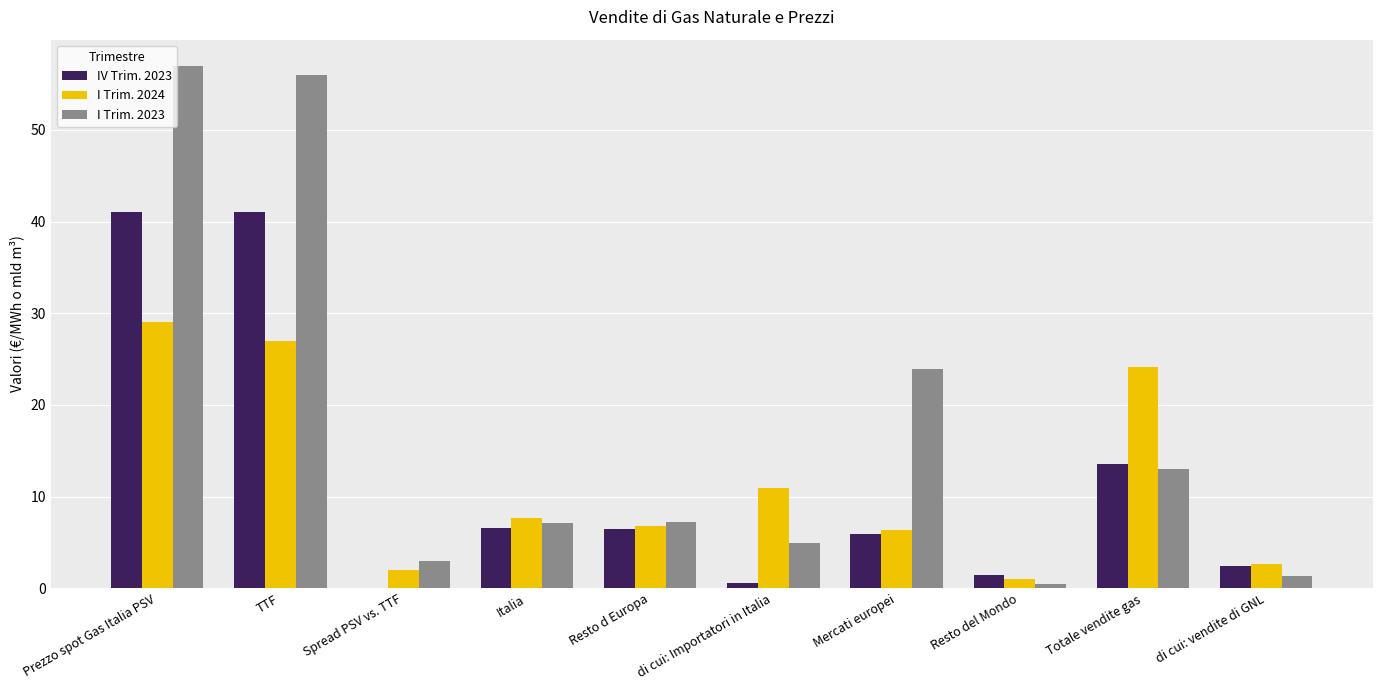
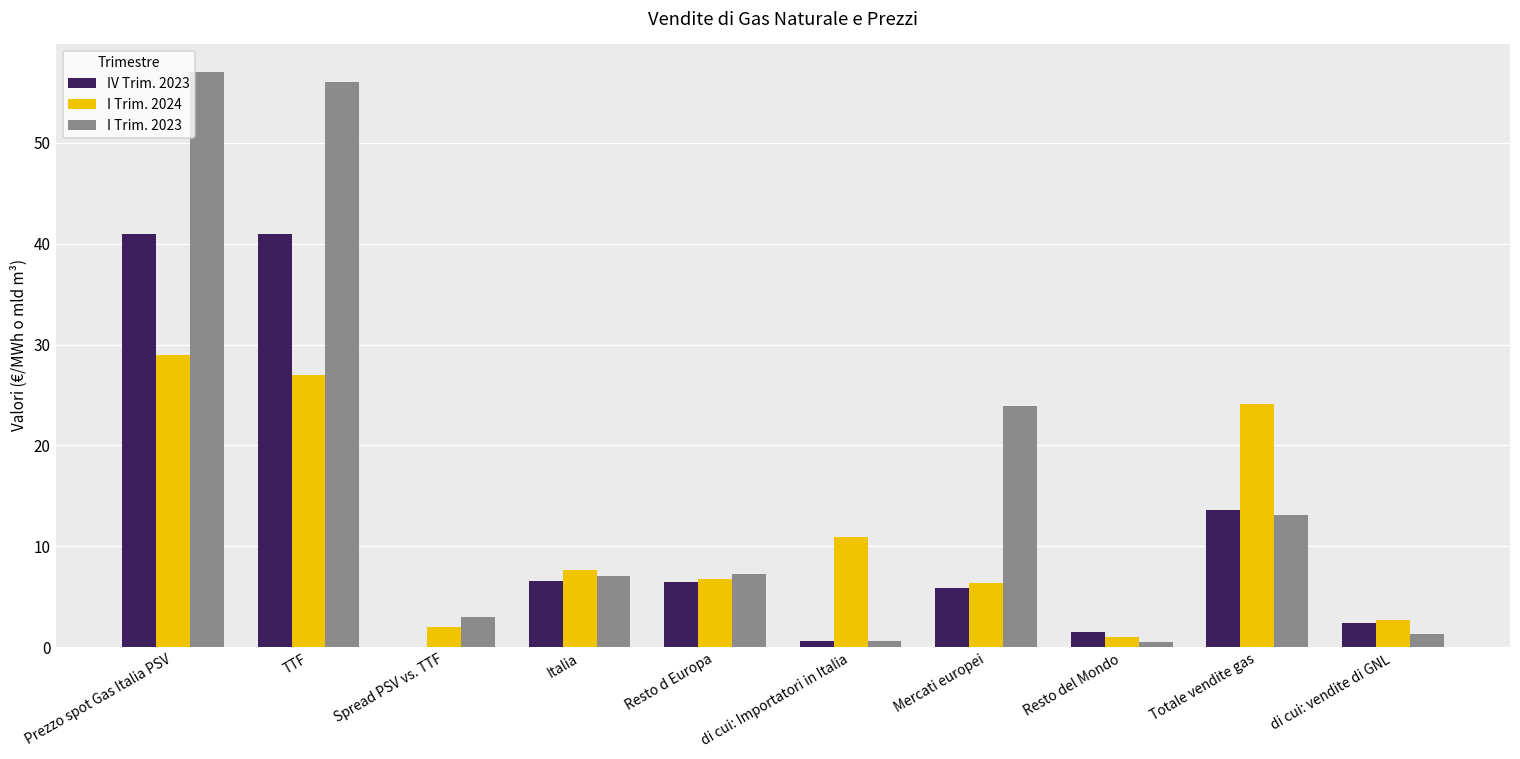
I Trim. 2023, di cui: Importatori in Italia: 5 -> 1
